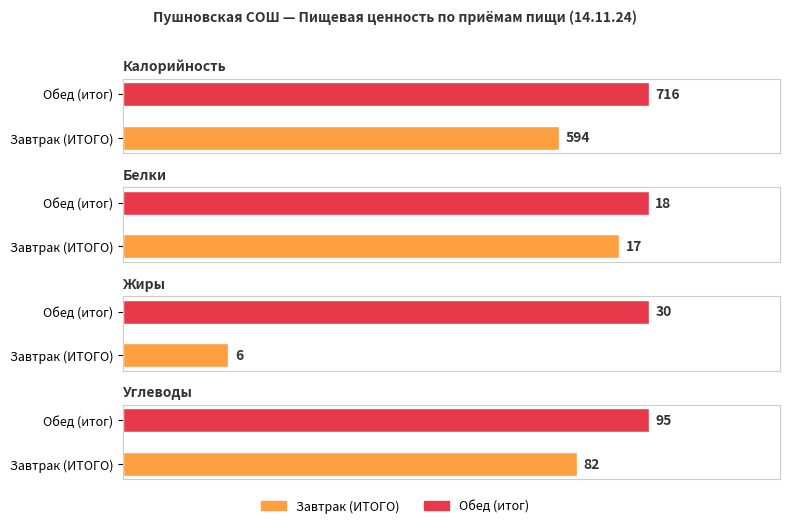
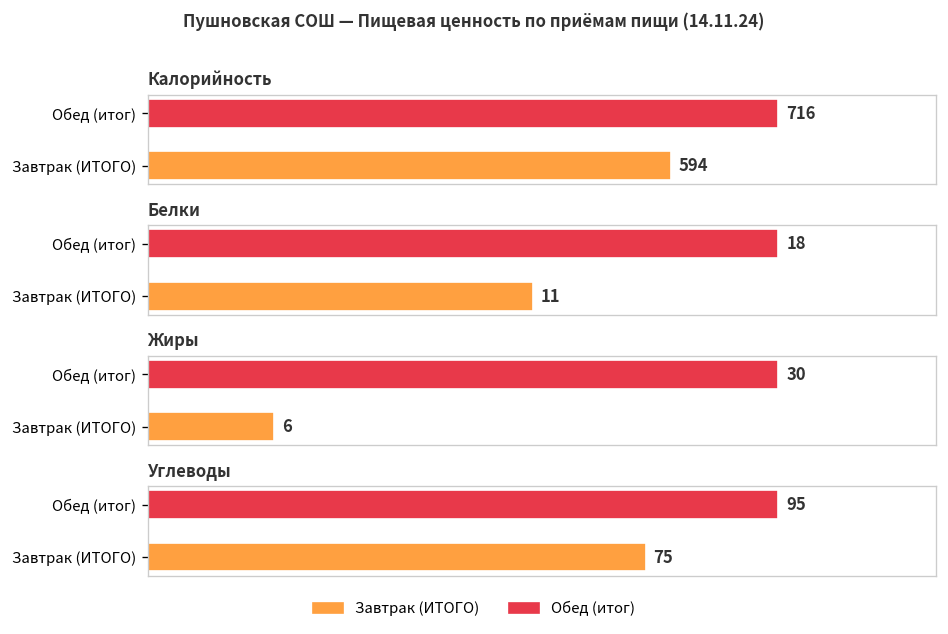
Белки, Завтрак (ИТОГО): 17 -> 11
Углеводы, Завтрак (ИТОГО): 82 -> 75
